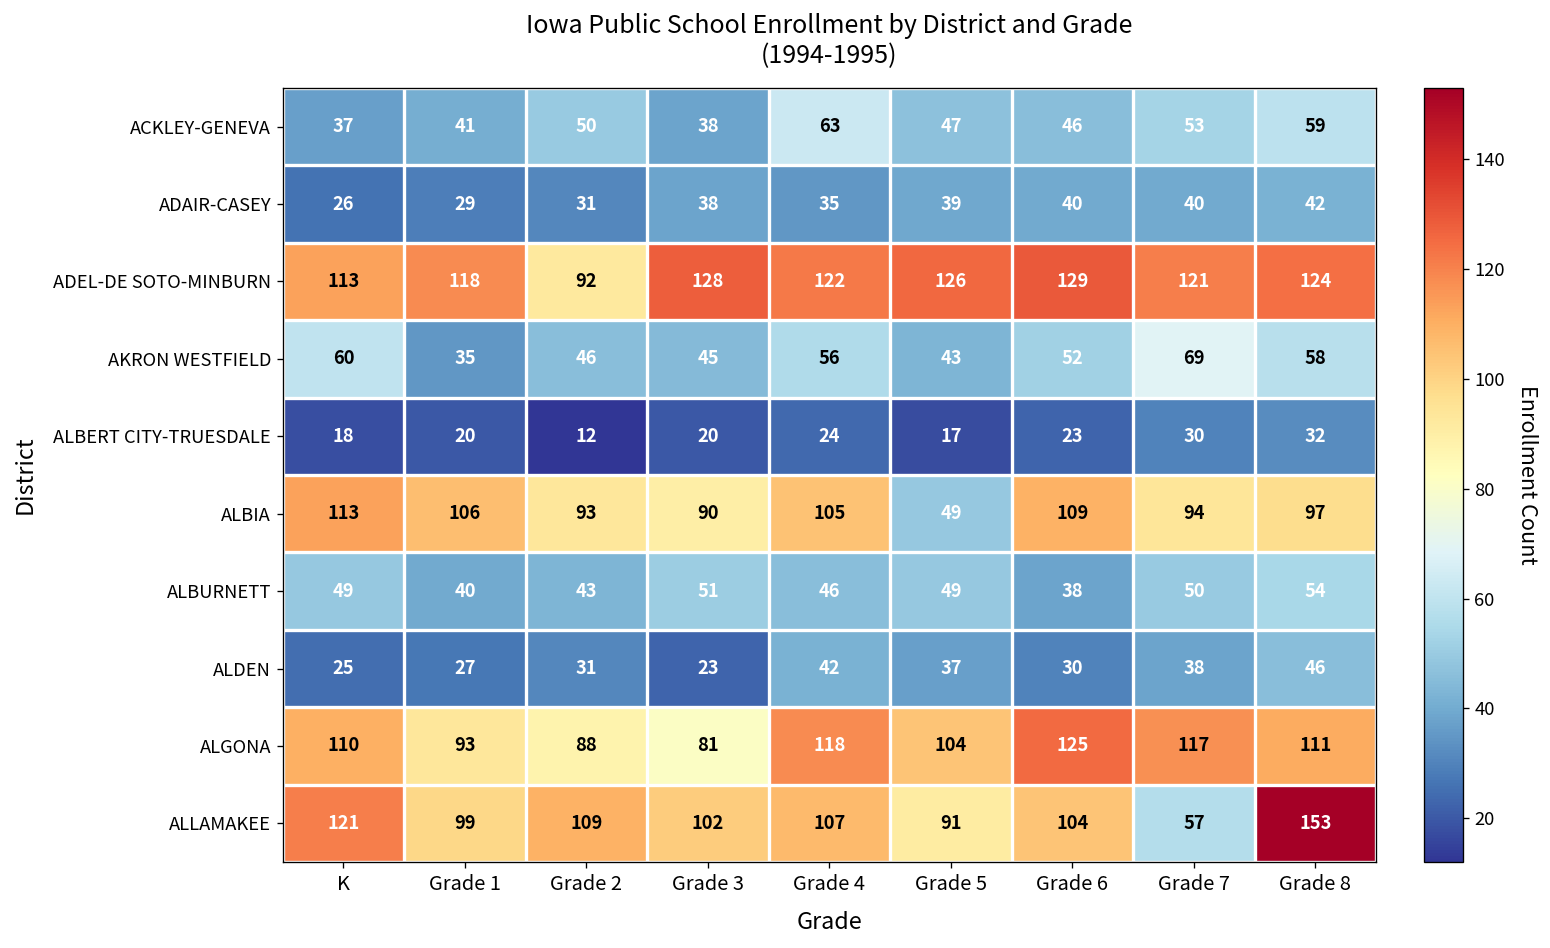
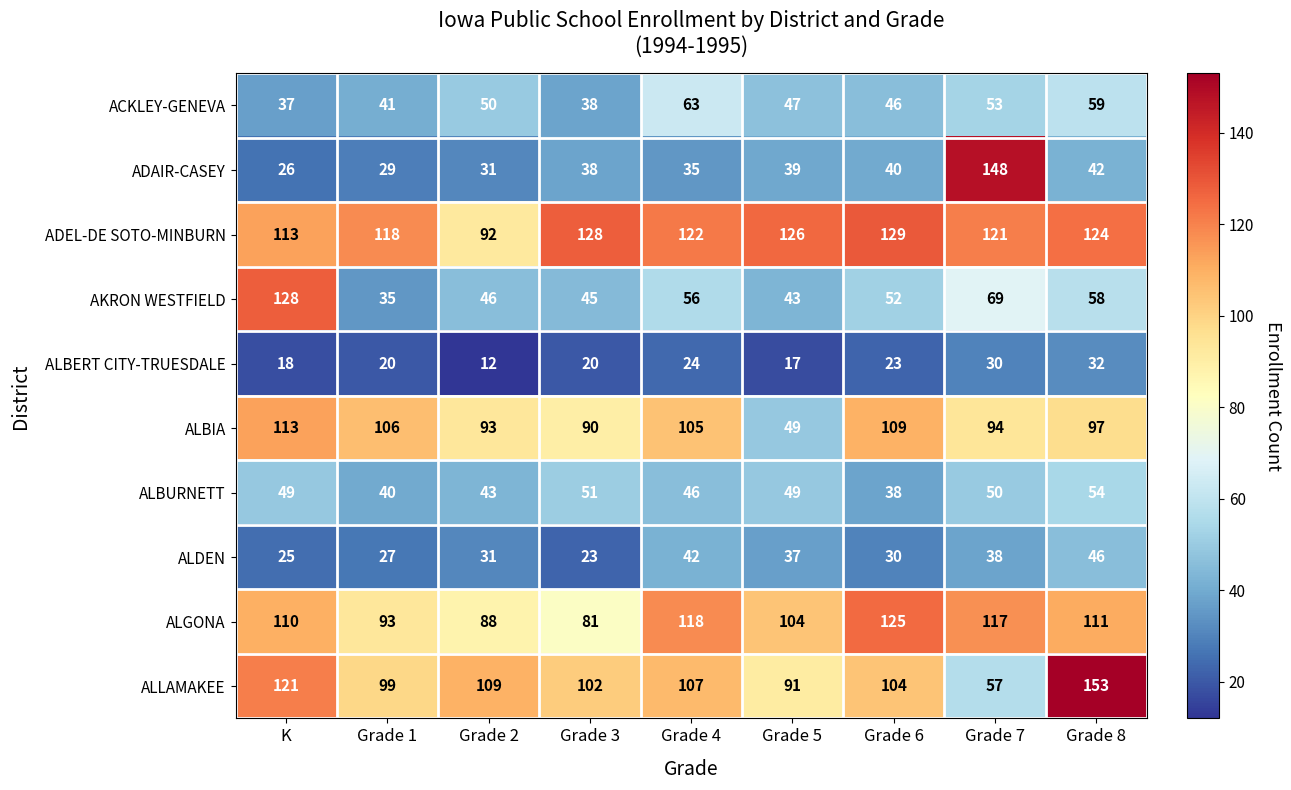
ADAIR-CASEY, Grade 7: 40 -> 148
AKRON WESTFIELD, K: 60 -> 128
